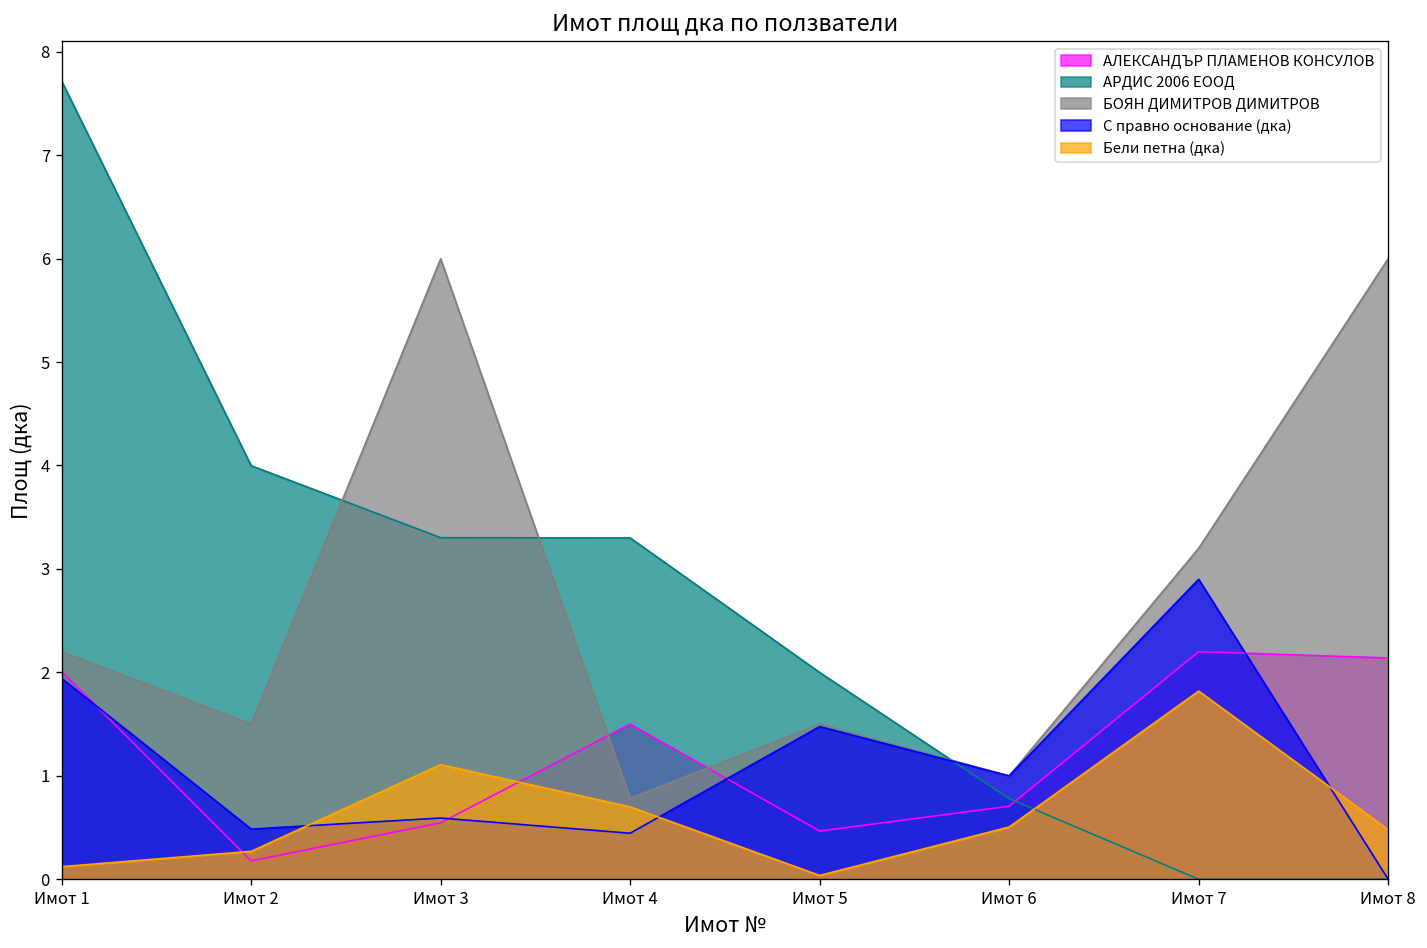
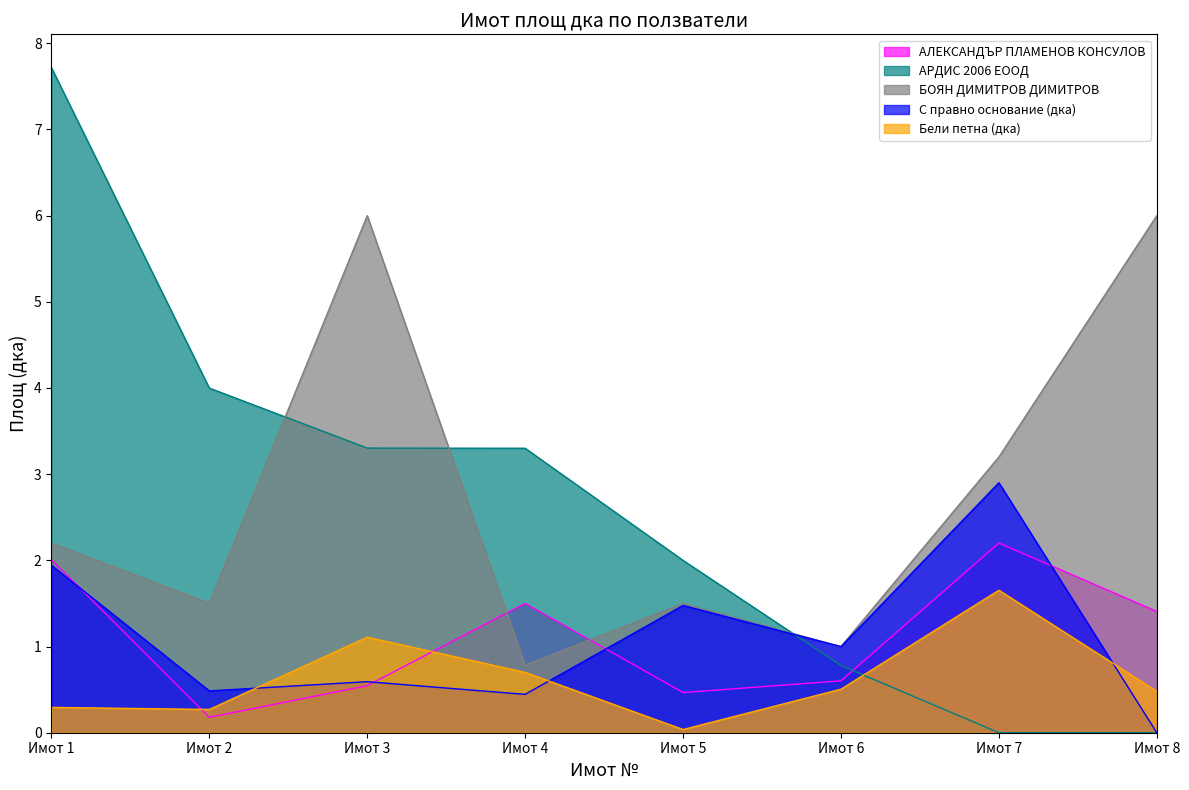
Бели петна (дка), Имот 1: 0.1 -> 0.3
АЛЕКСАНДЪР ПЛАМЕНОВ КОНСУЛОВ, Имот 6: 0.7 -> 0.6
Бели петна (дка), Имот 7: 1.8 -> 1.7
АЛЕКСАНДЪР ПЛАМЕНОВ КОНСУЛОВ, Имот 8: 2.1 -> 1.4
